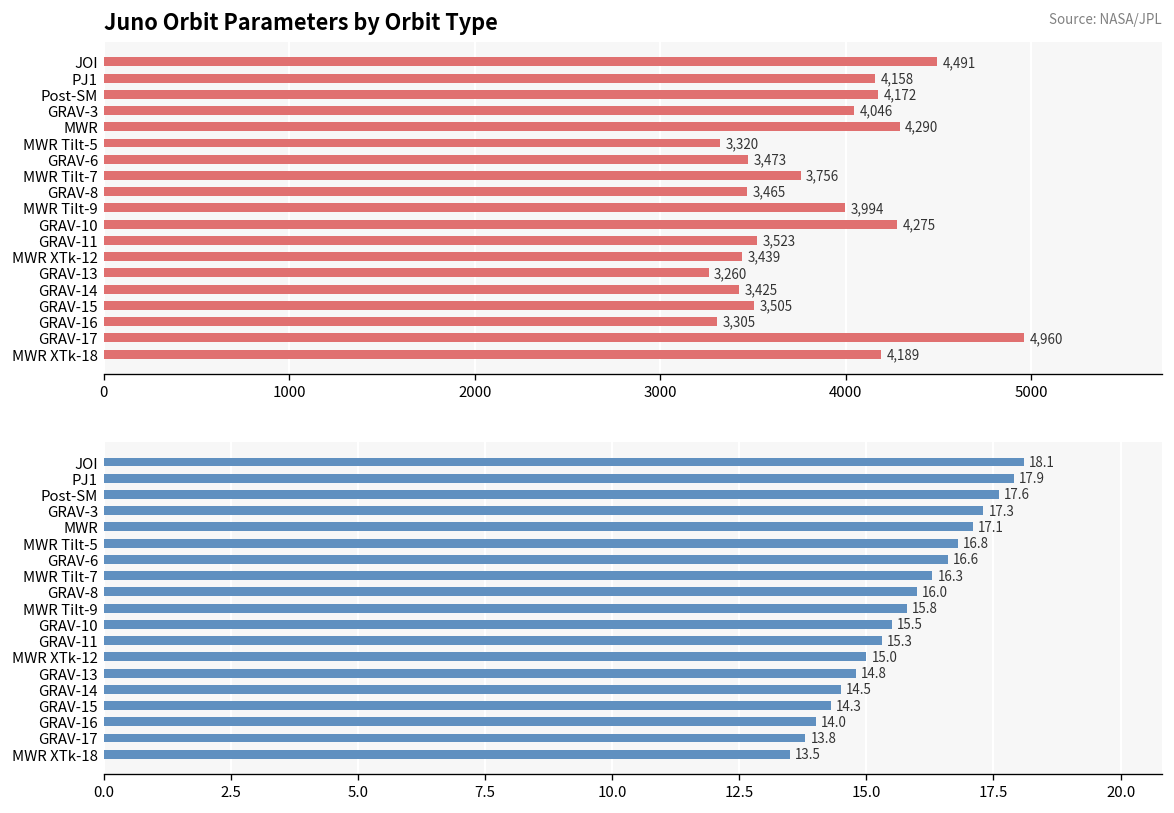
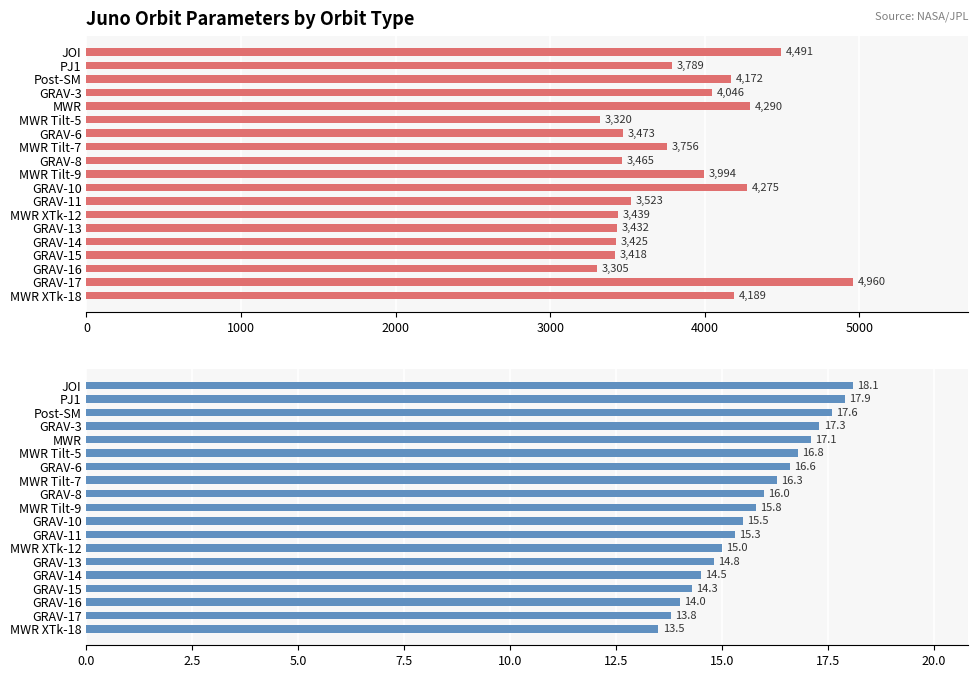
Juno Orbit Parameters by Orbit Type, PJ1: 4,158 -> 3,789
Juno Orbit Parameters by Orbit Type, GRAV-13: 3,260 -> 3,432
Juno Orbit Parameters by Orbit Type, GRAV-15: 3,505 -> 3,418
